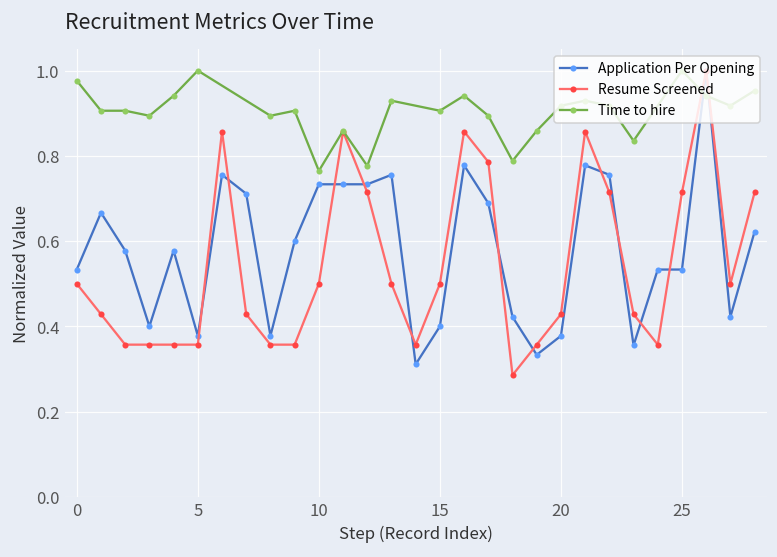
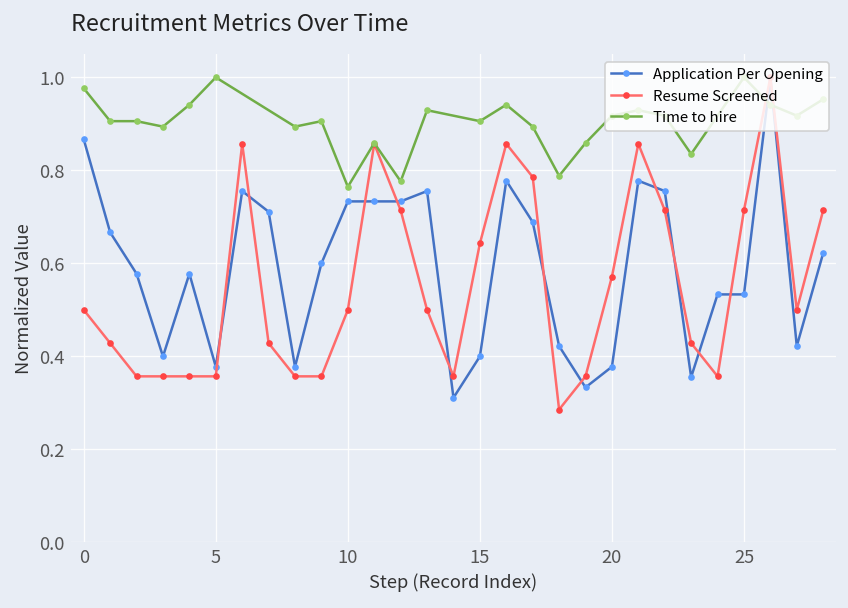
Application Per Opening, 0: 0.53 -> 0.87
Resume Screened, 15: 0.50 -> 0.64
Resume Screened, 20: 0.43 -> 0.57
